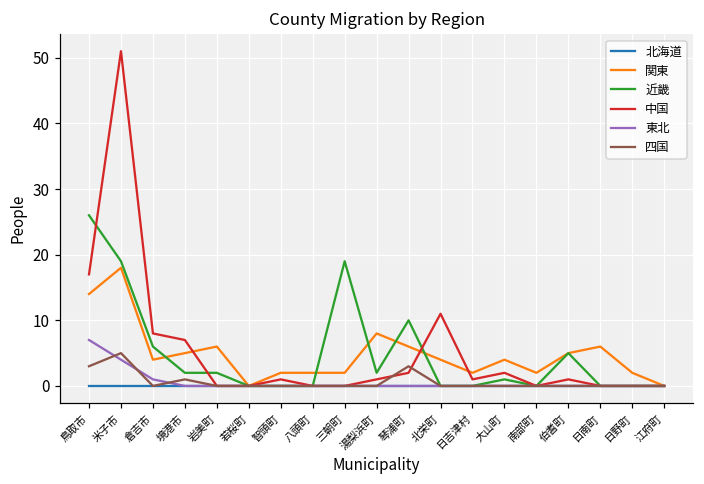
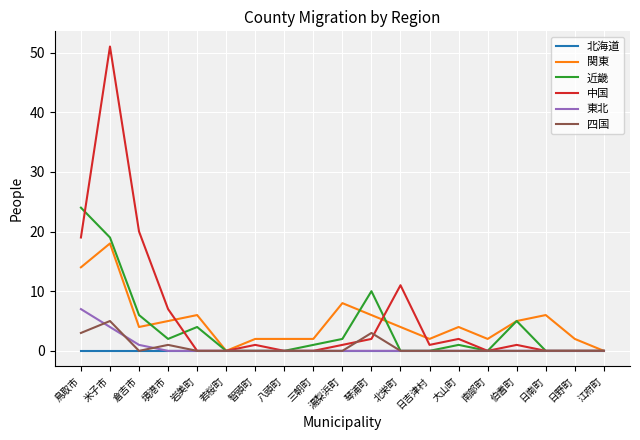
近畿, 鳥取市: 26 -> 24
中国, 鳥取市: 17 -> 19
中国, 倉吉市: 8 -> 20
近畿, 岩美町: 2 -> 4
近畿, 三朝町: 19 -> 1
